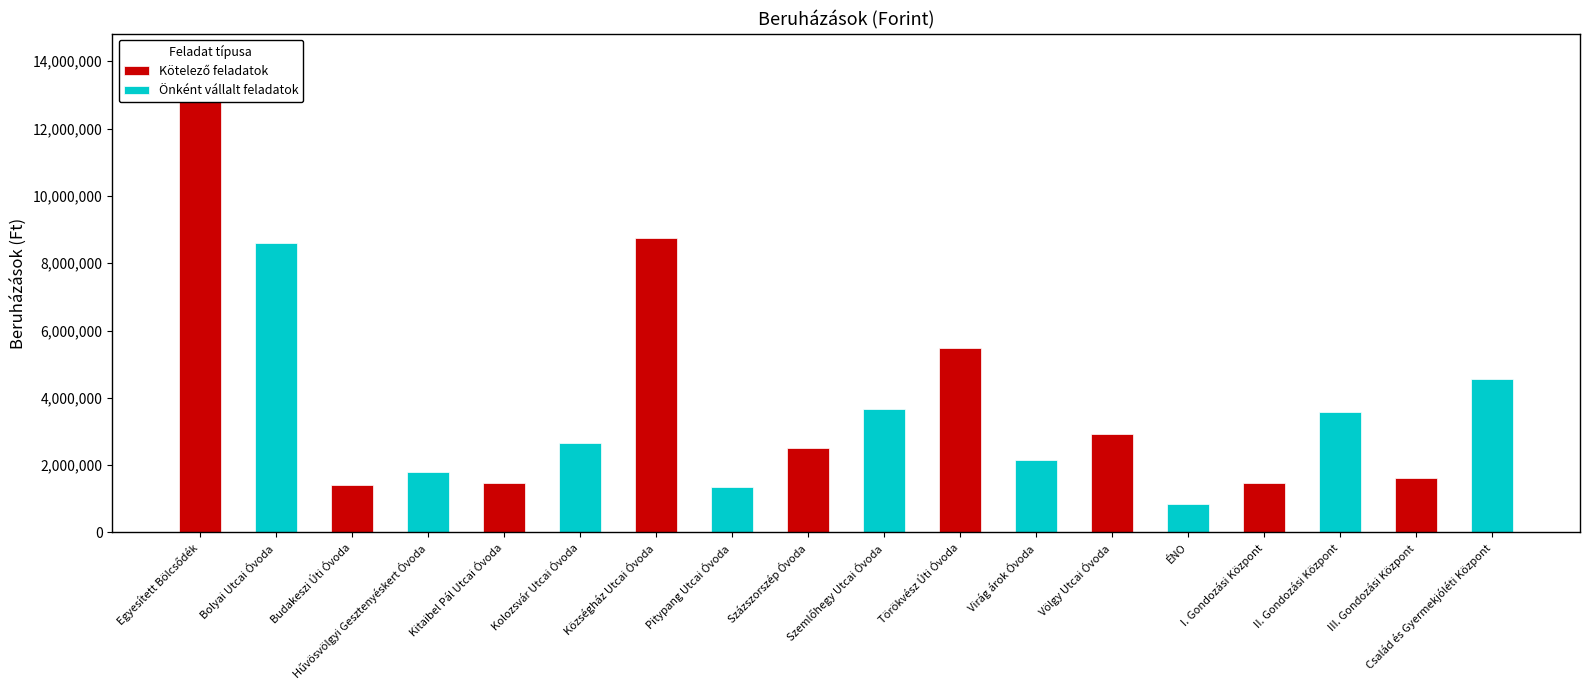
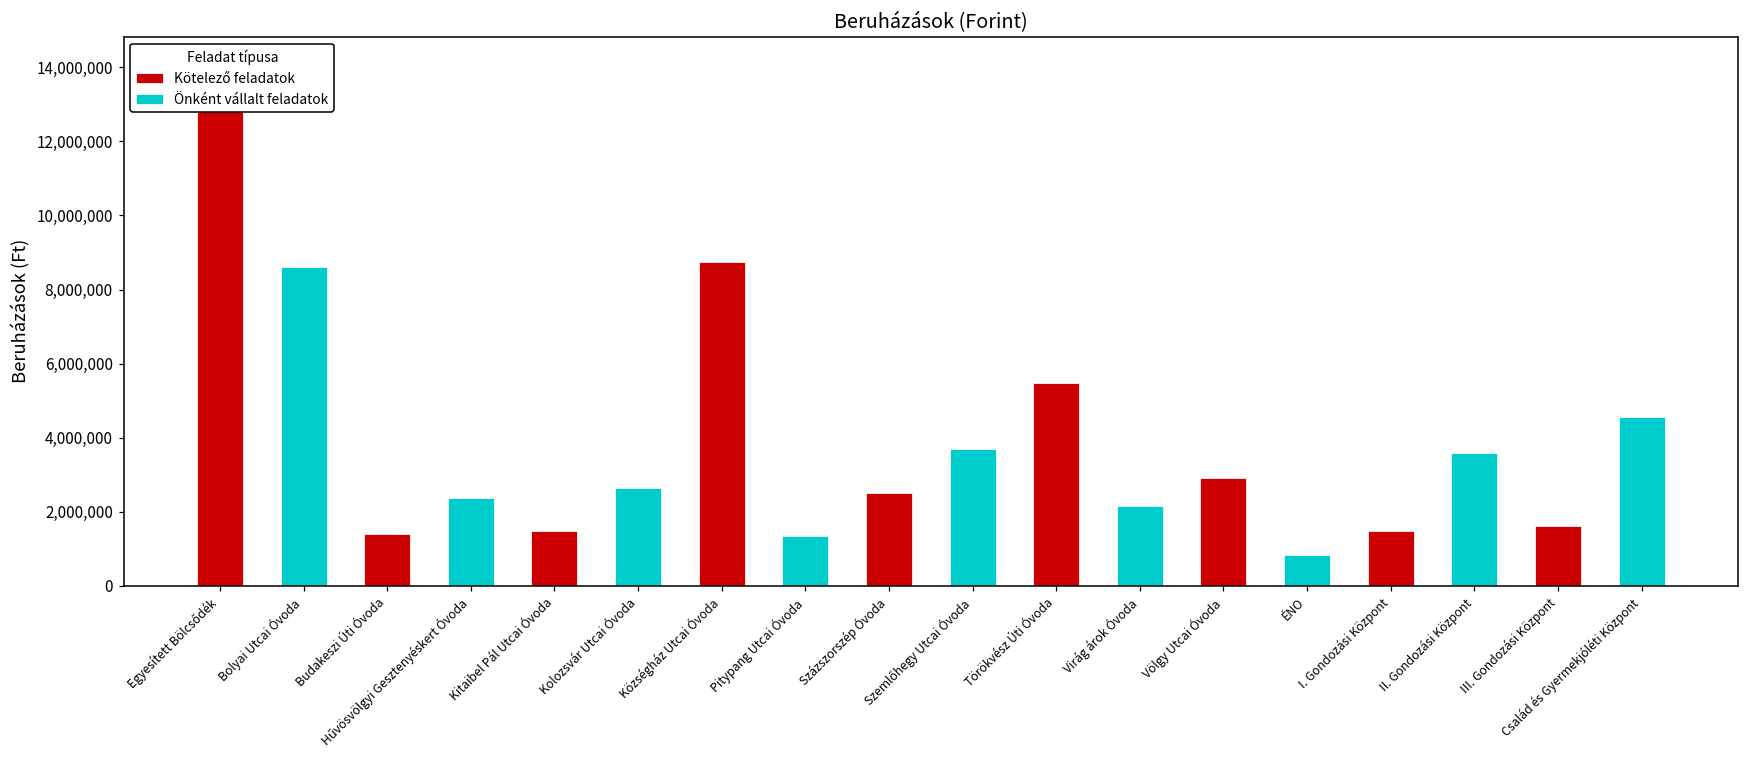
Hűvösvölgyi Gesztenyéskert Óvoda: 1,800,000 -> 2,400,000
